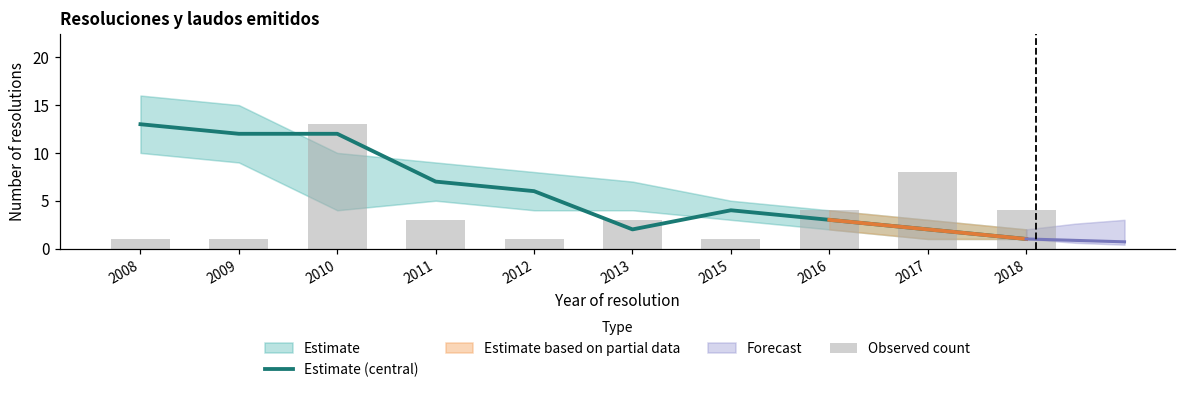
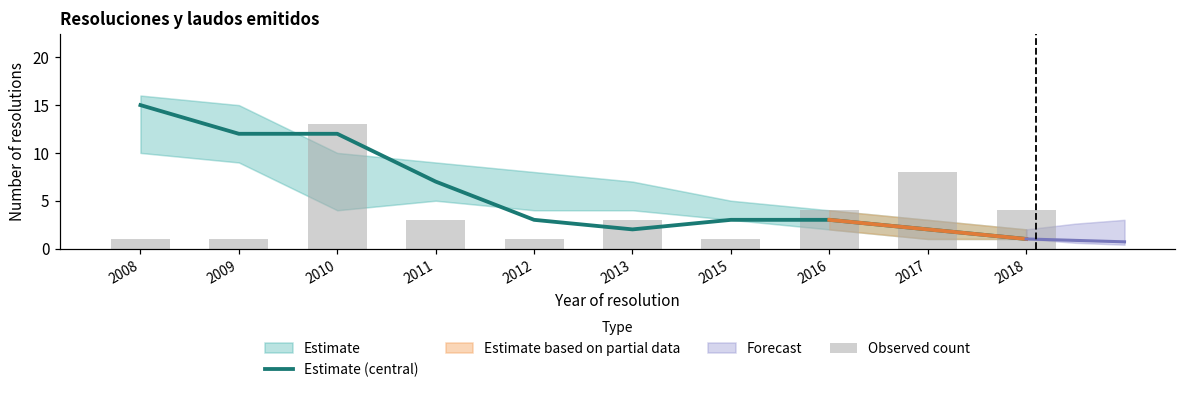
Estimate (central), 2008: 13 -> 15
Estimate (central), 2012: 6 -> 3
Estimate (central), 2015: 4 -> 3
